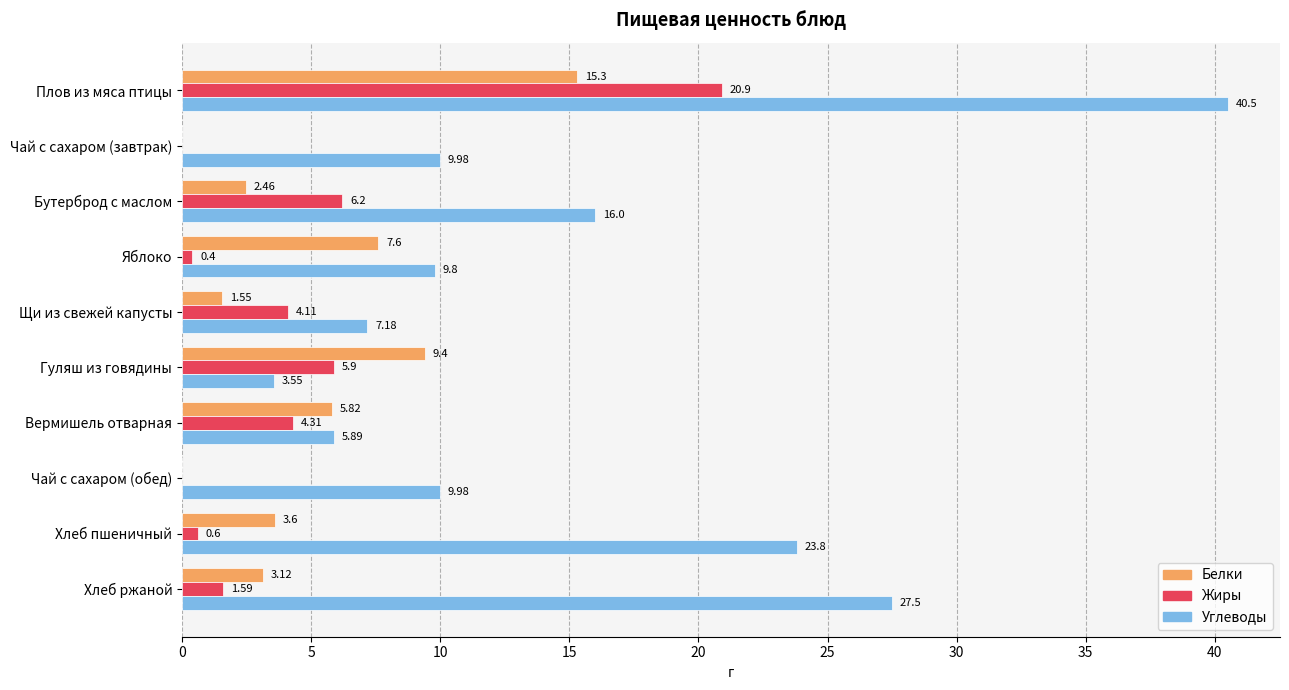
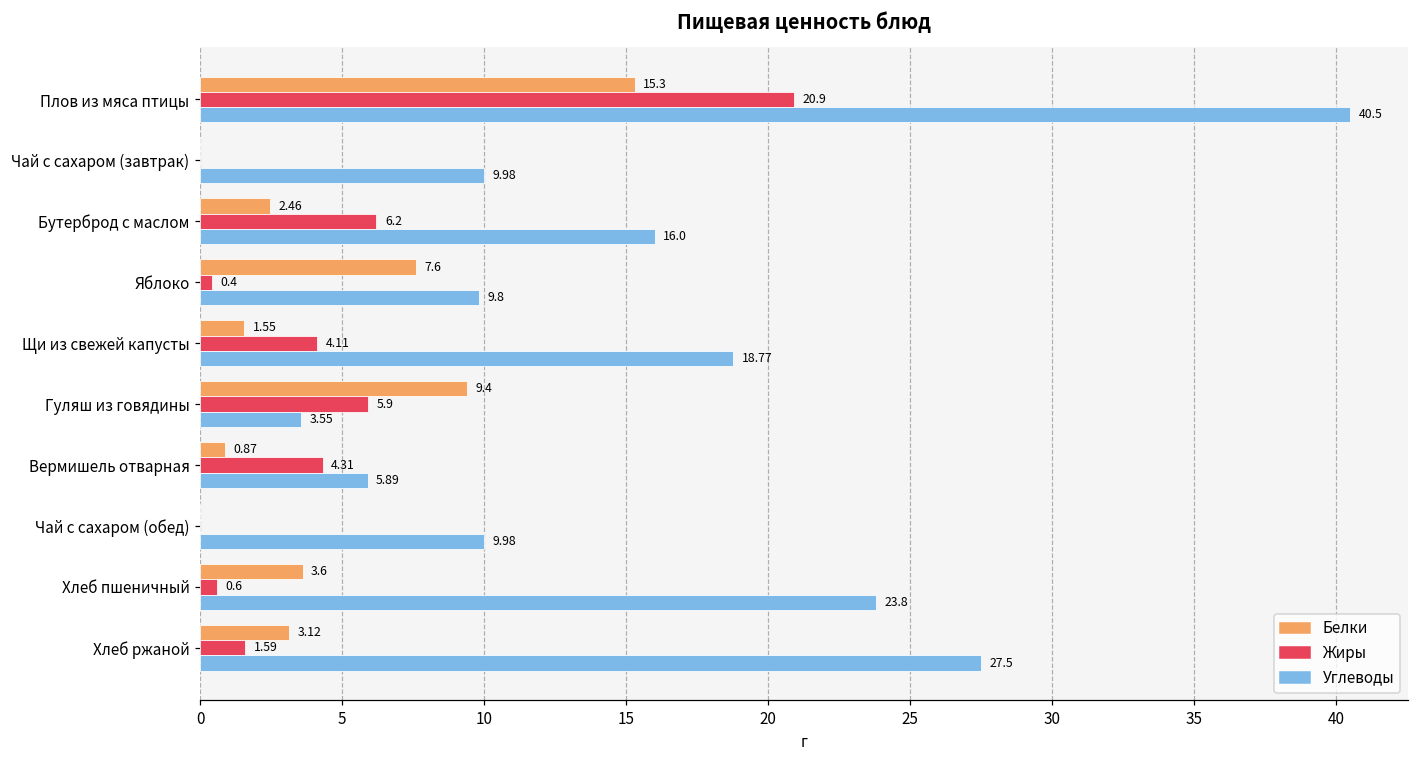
Углеводы, Щи из свежей капусты: 7.18 -> 18.77
Белки, Вермишель отварная: 5.82 -> 0.87
